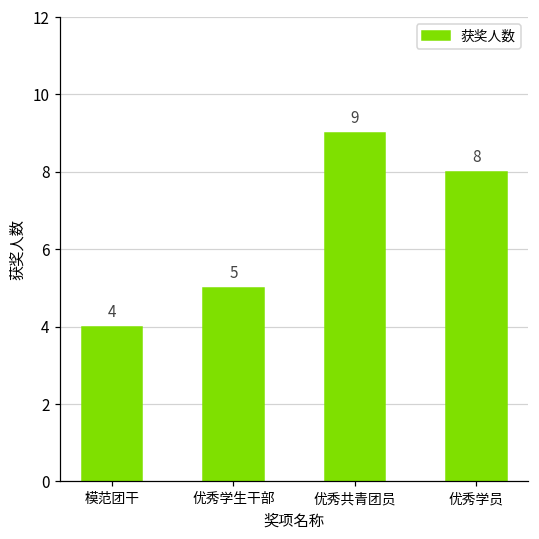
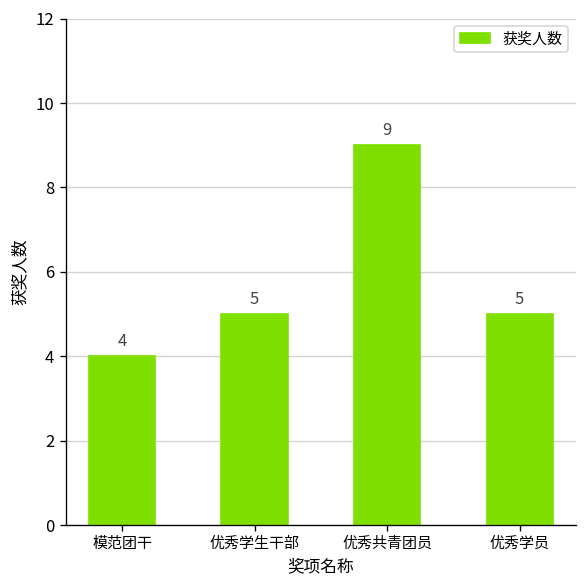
优秀学员: 8 -> 5
